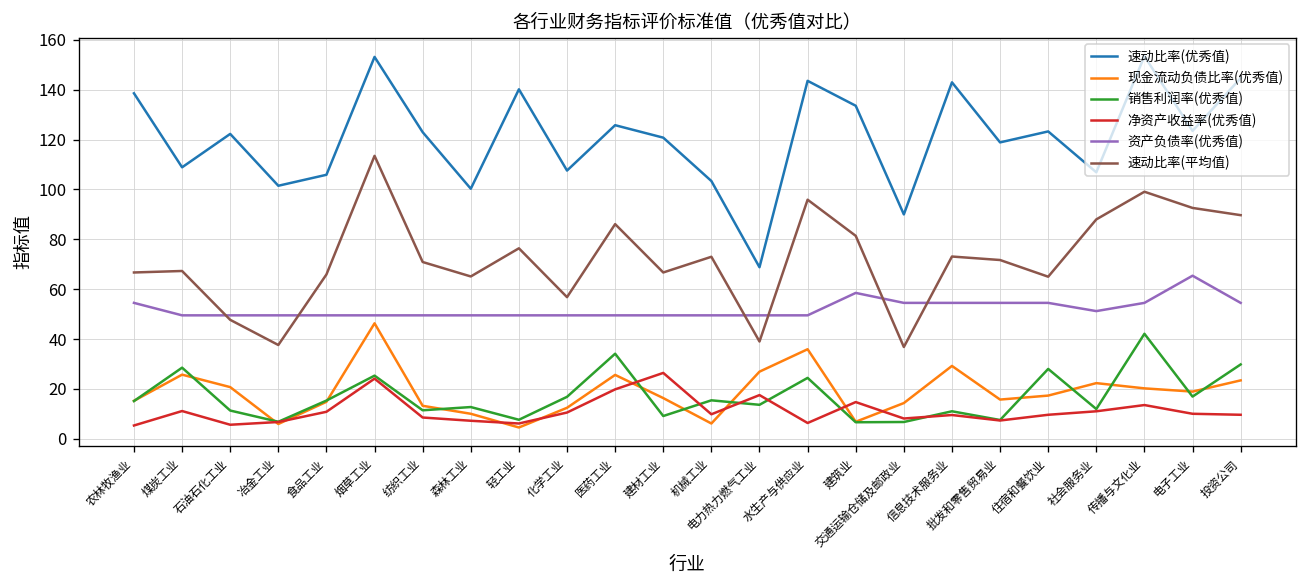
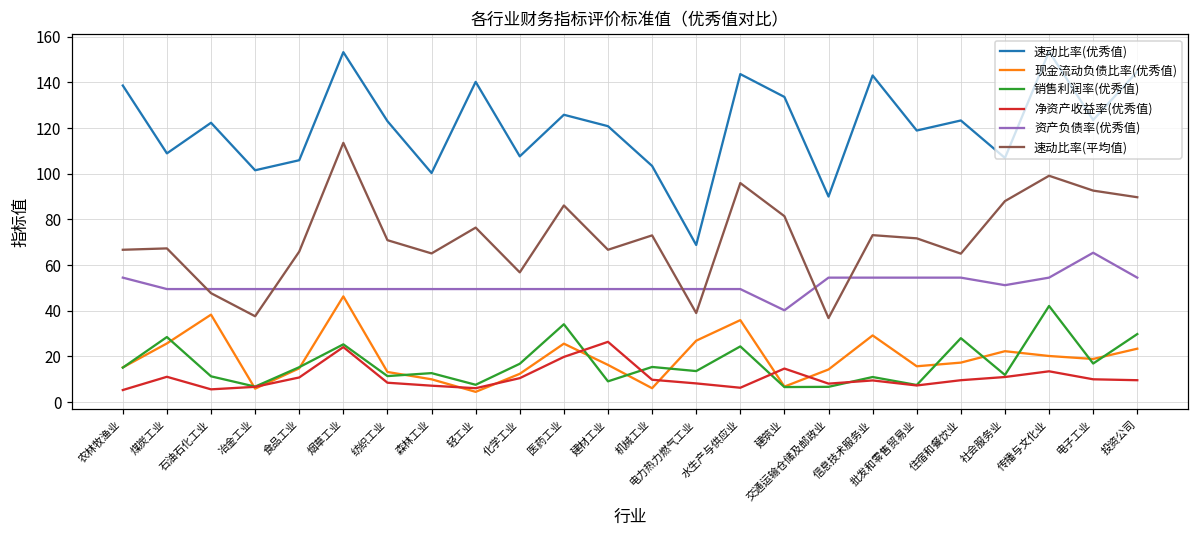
现金流动负债比率(优秀值), 石油石化工业: 21 -> 38
净资产收益率(优秀值), 电力热力燃气工业: 18 -> 8
资产负债率(优秀值), 建筑业: 59 -> 40
